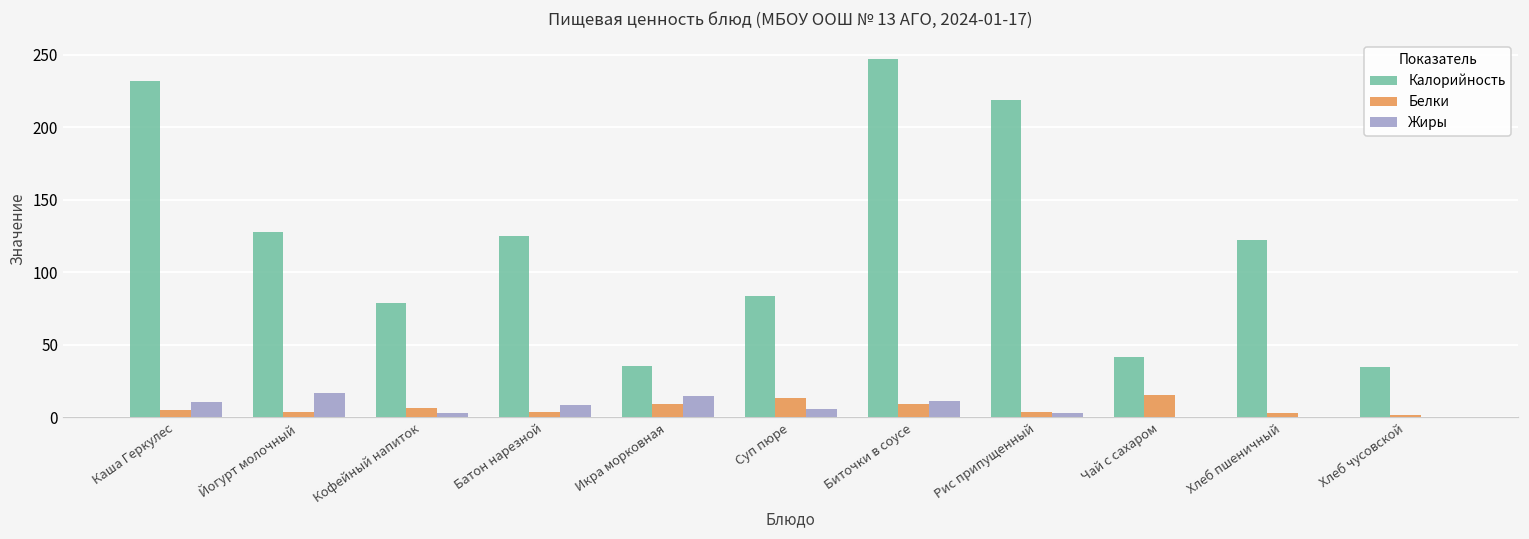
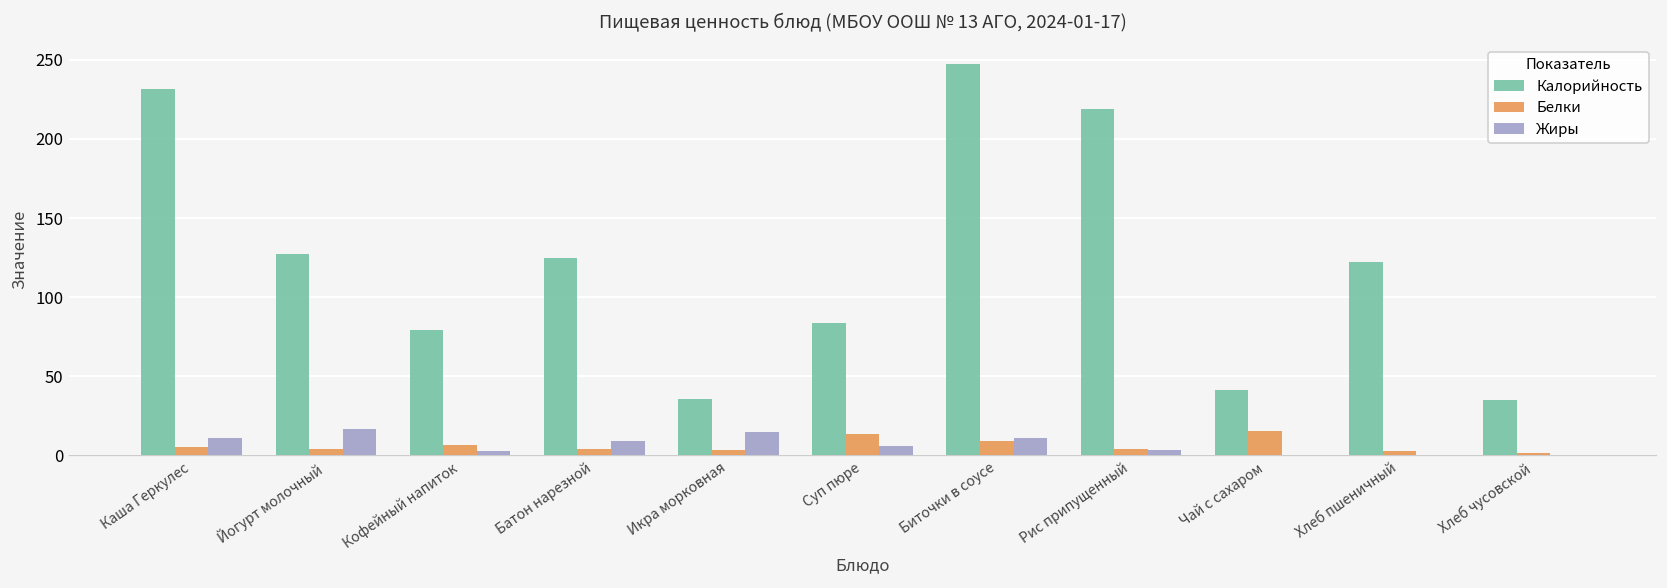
Белки, Икра морковная: 9 -> 3
